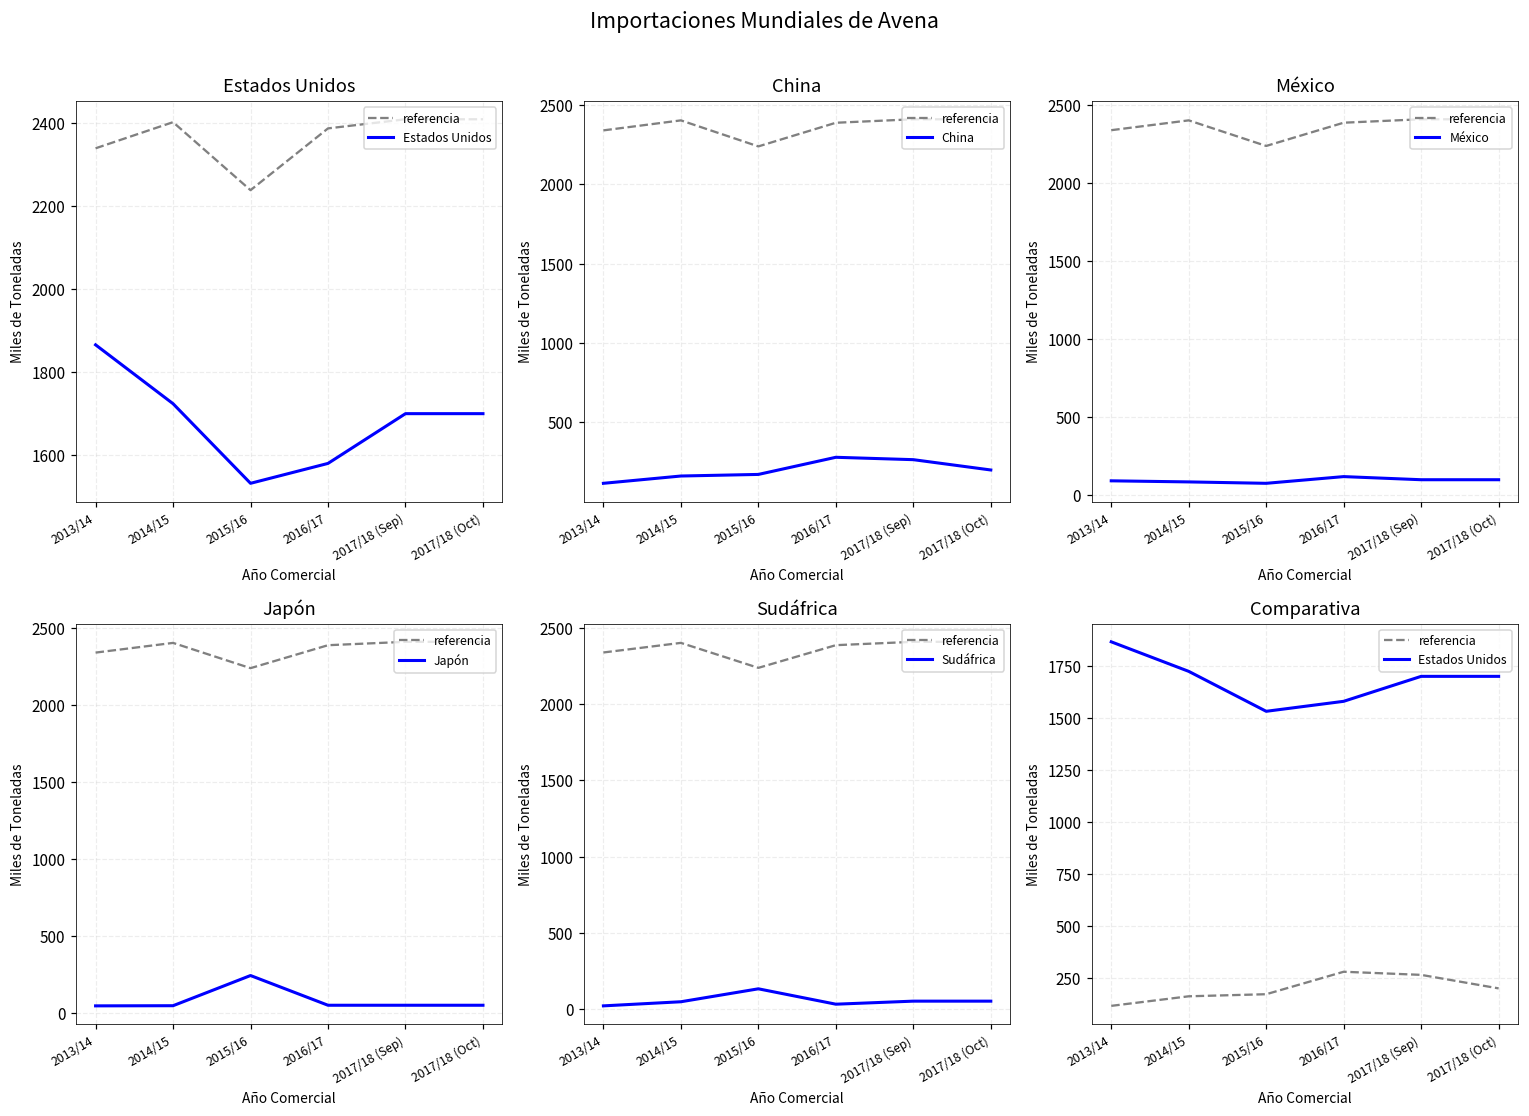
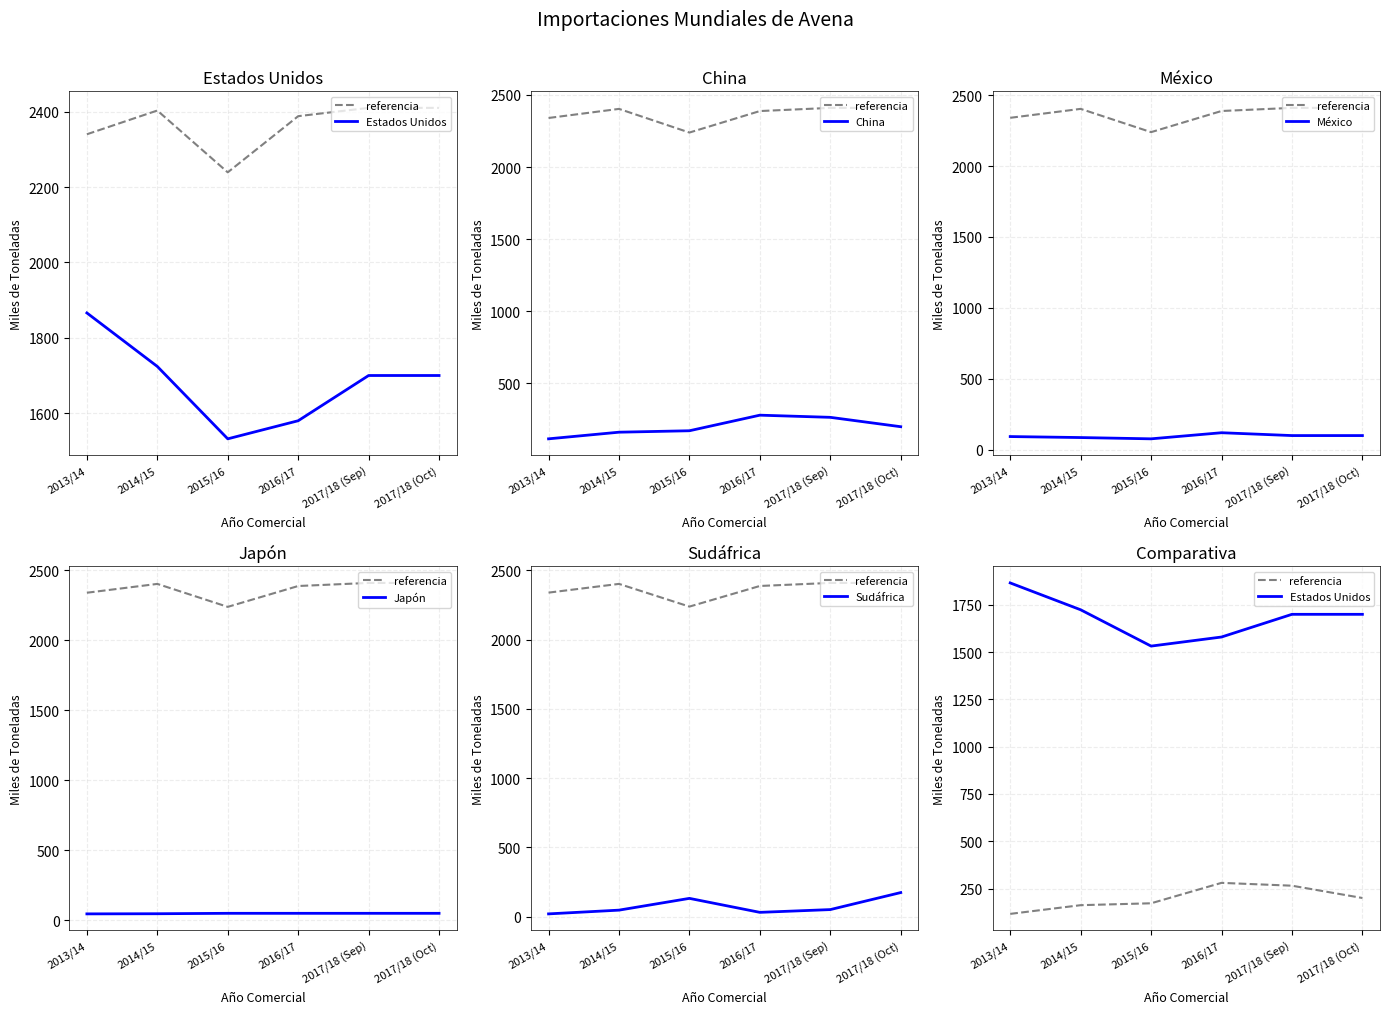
Japón, Japón, 2015/16: 240 -> 50
Sudáfrica, Sudáfrica, 2017/18 (Oct): 50 -> 170
